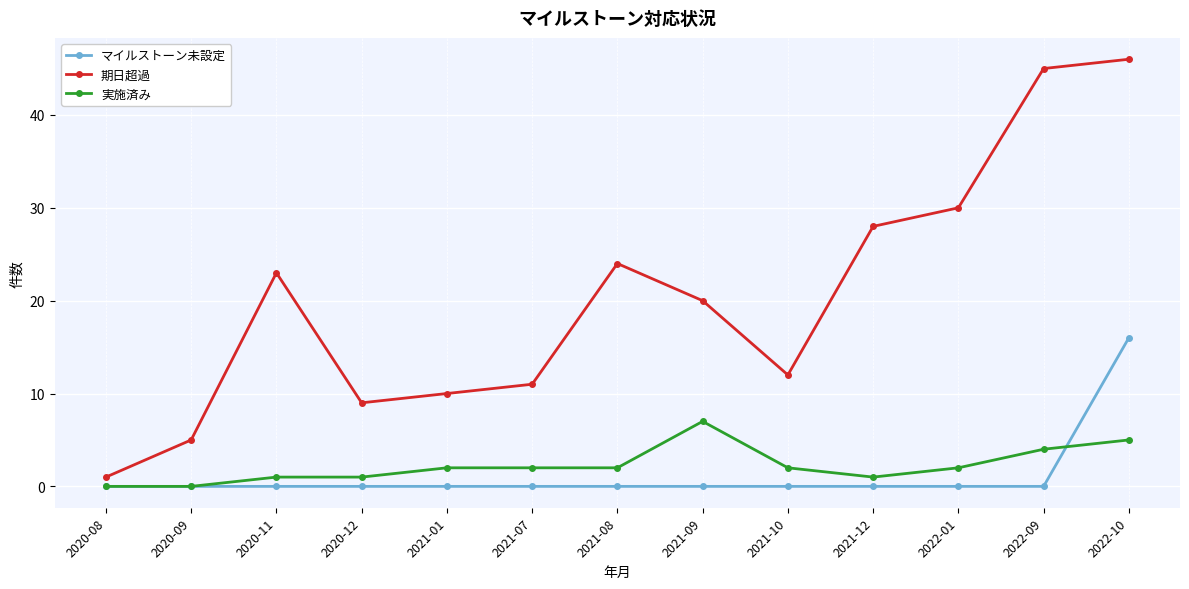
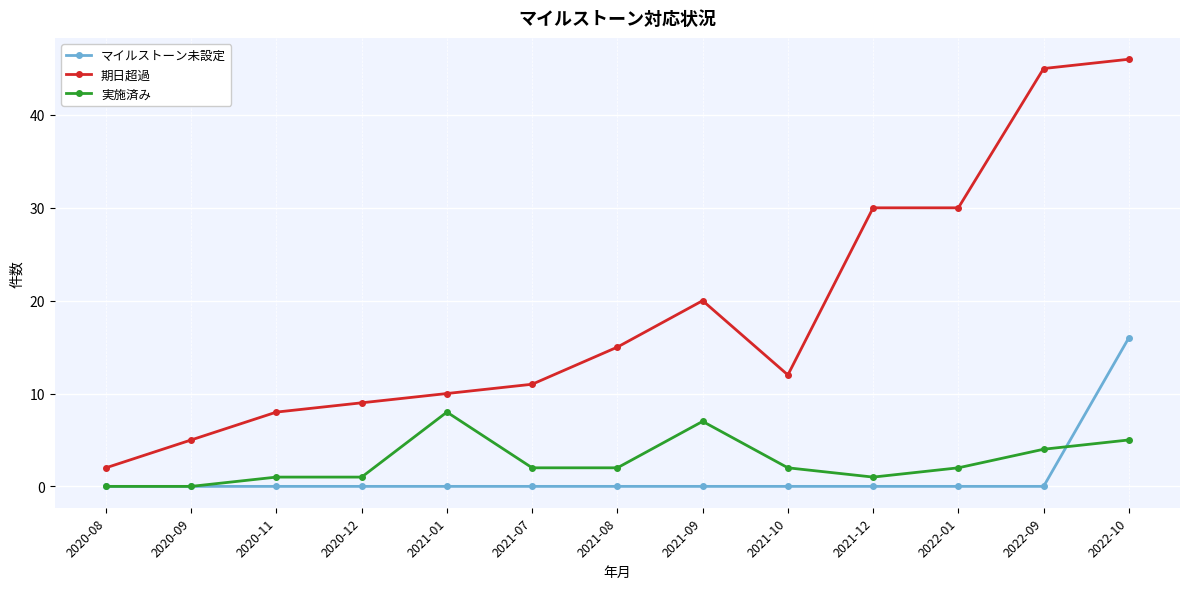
期日超過, 2020-08: 1 -> 2
期日超過, 2020-11: 23 -> 8
実施済み, 2021-01: 2 -> 8
期日超過, 2021-08: 24 -> 15
期日超過, 2021-12: 28 -> 30
